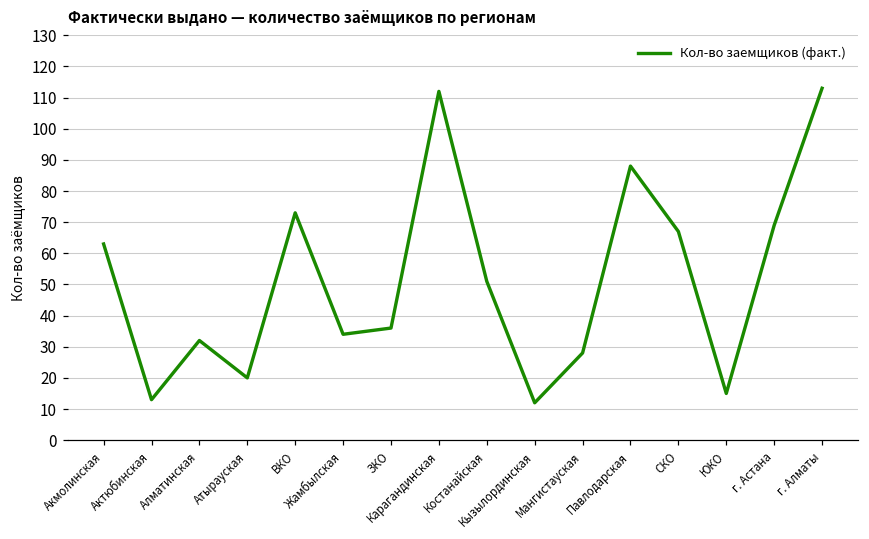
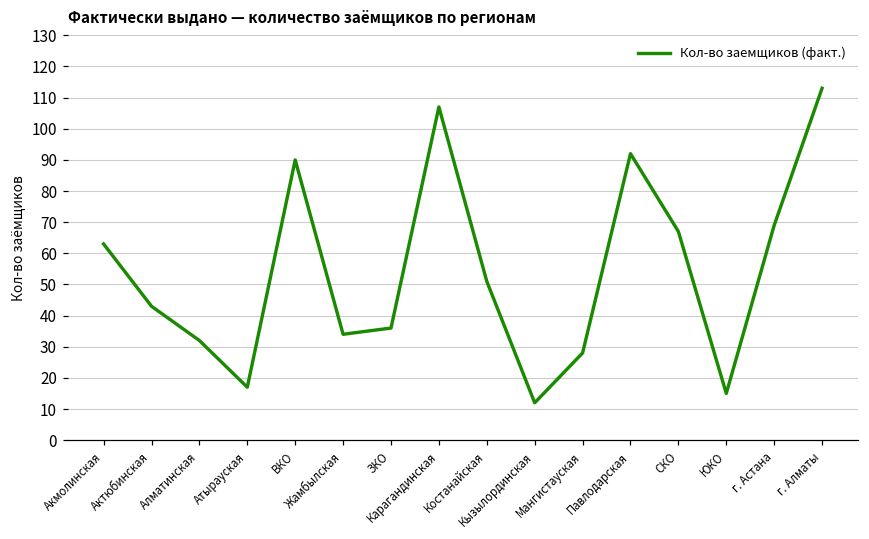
Актюбинская: 13 -> 43
Атырауская: 20 -> 17
ВКО: 73 -> 90
Карагандинская: 112 -> 107
Павлодарская: 88 -> 92
